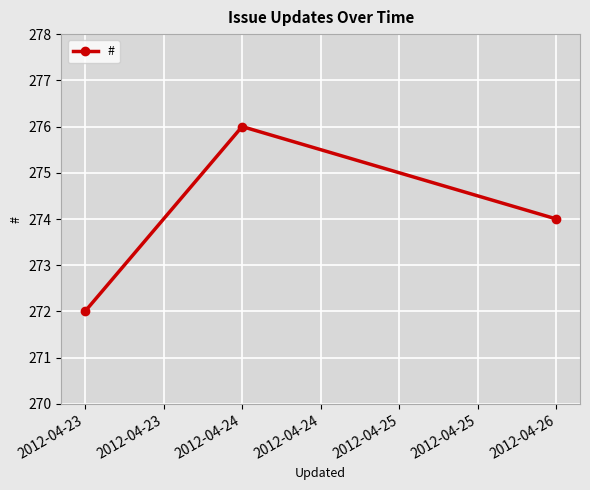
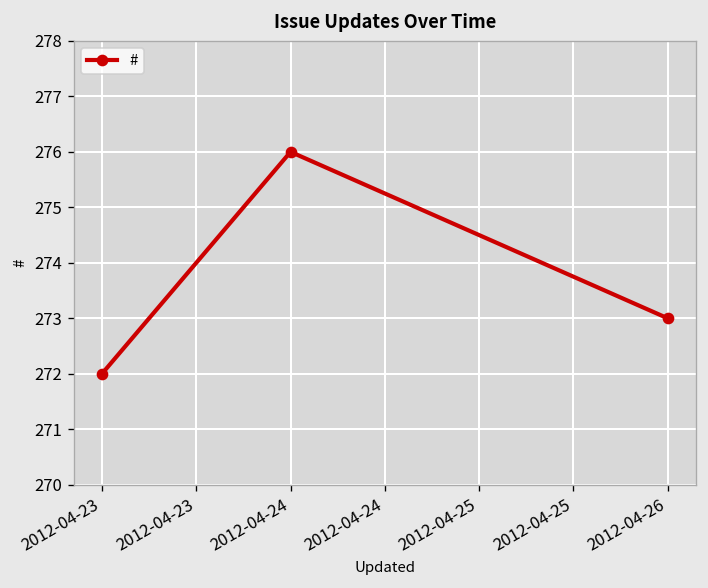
2012-04-26: 274 -> 273
